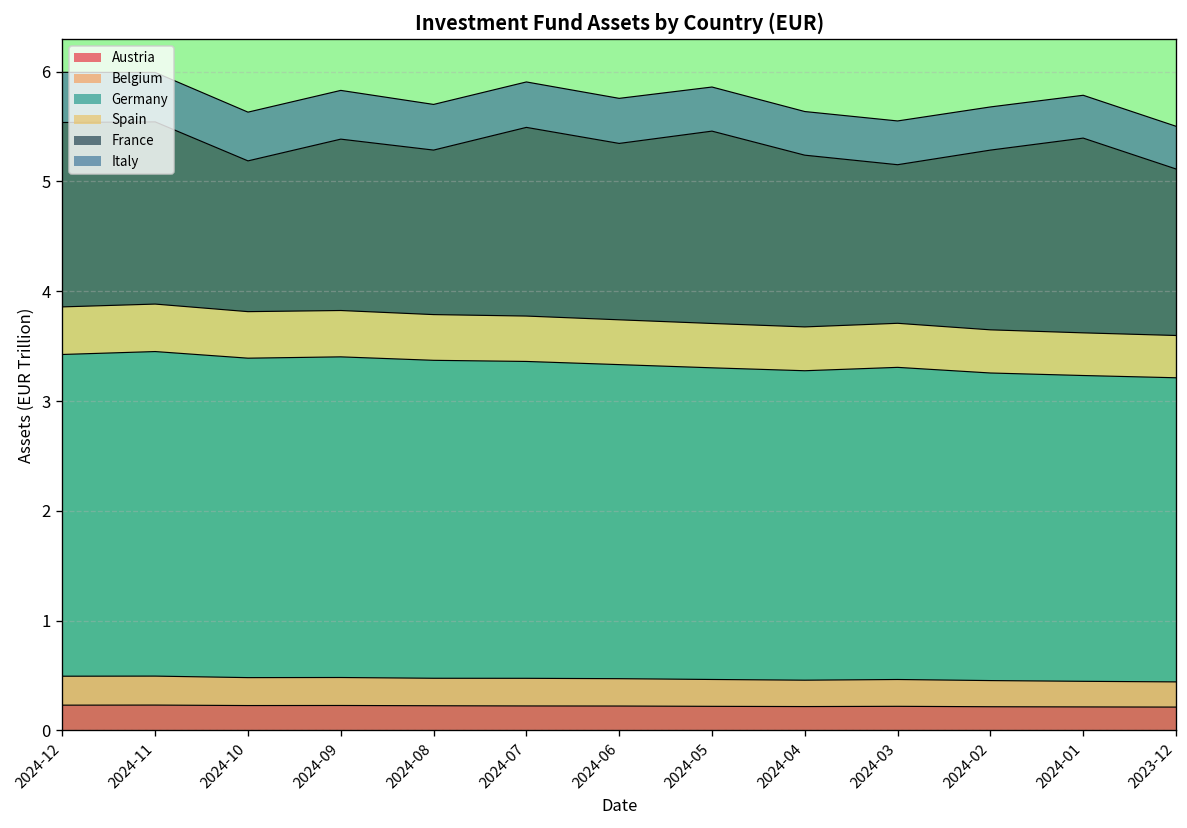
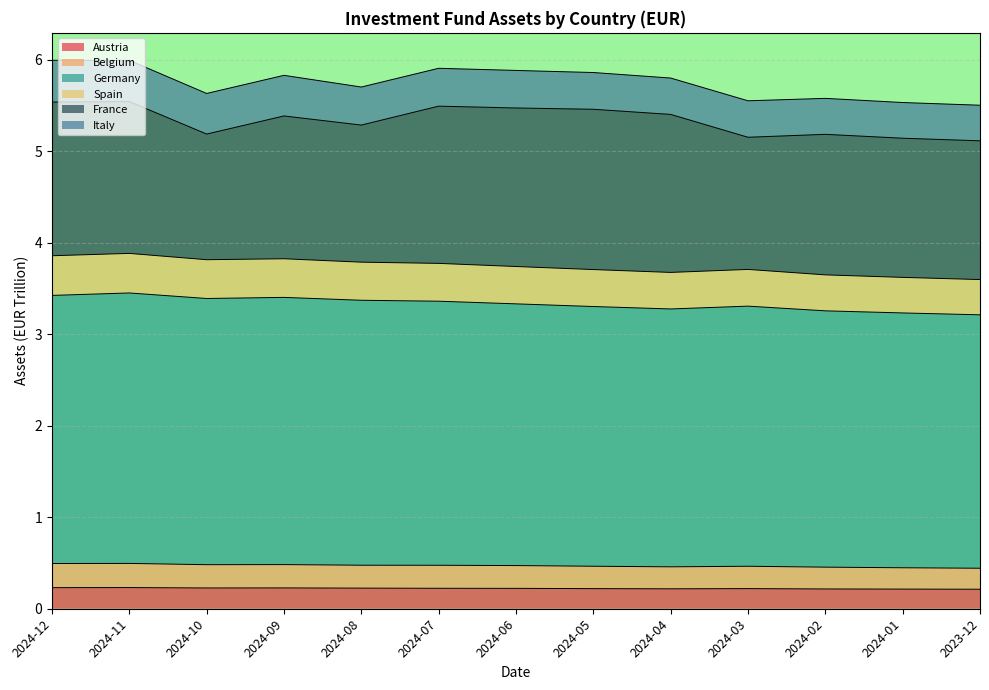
France, 2024-06: 1.6 -> 1.7
France, 2024-04: 1.6 -> 1.7
France, 2024-02: 1.6 -> 1.5
France, 2024-01: 1.8 -> 1.5
